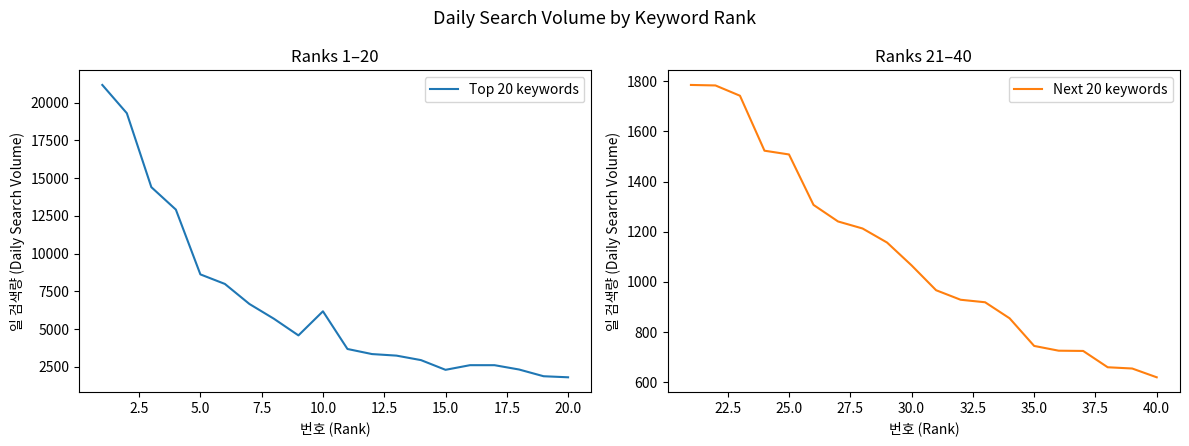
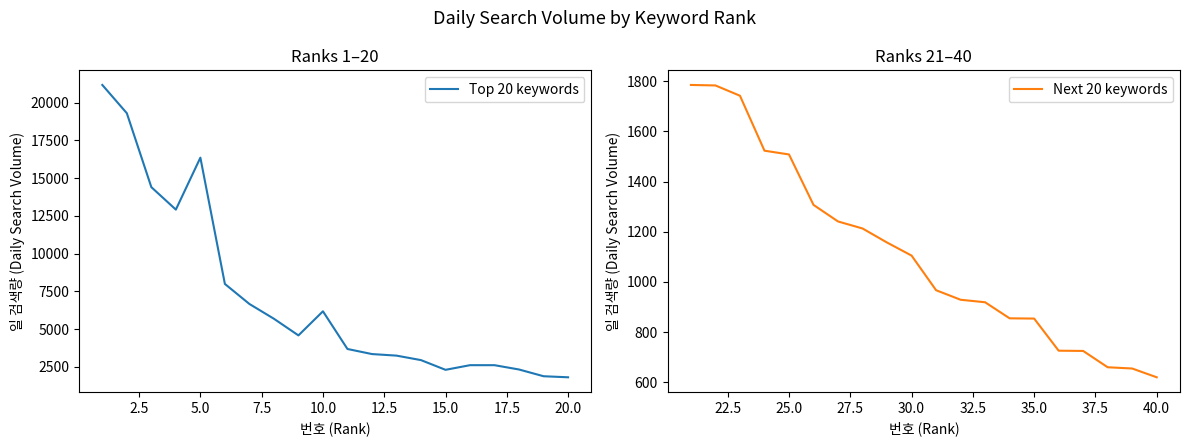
Ranks 1–20, 5.0: 8600 -> 16400
Ranks 21–40, 30.0: 1070 -> 1110
Ranks 21–40, 35.0: 750 -> 850
